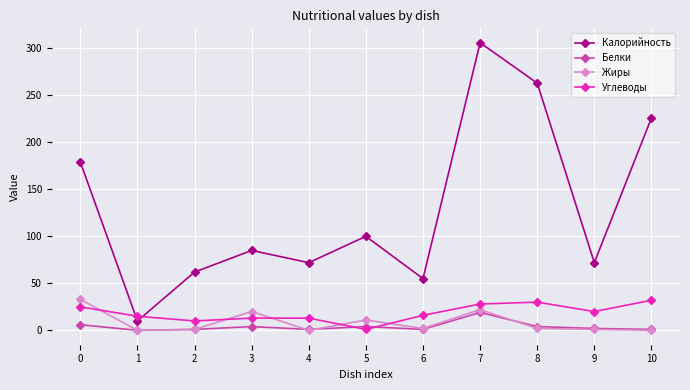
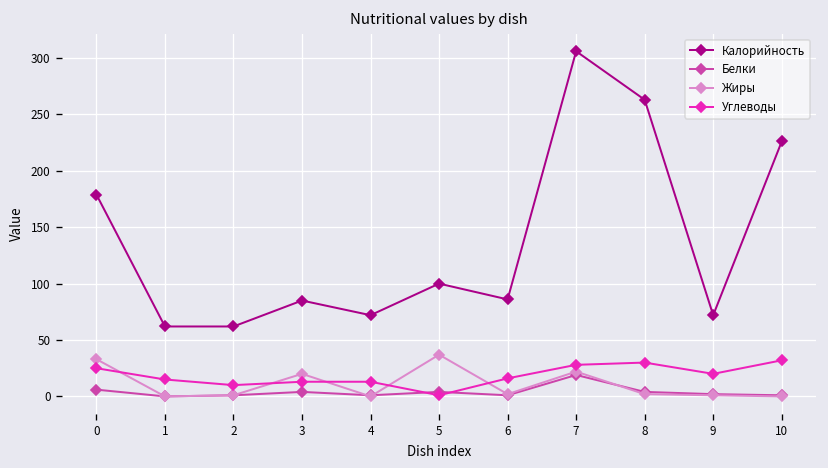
Калорийность, 1: 10 -> 60
Жиры, 5: 10 -> 40
Калорийность, 6: 60 -> 90
